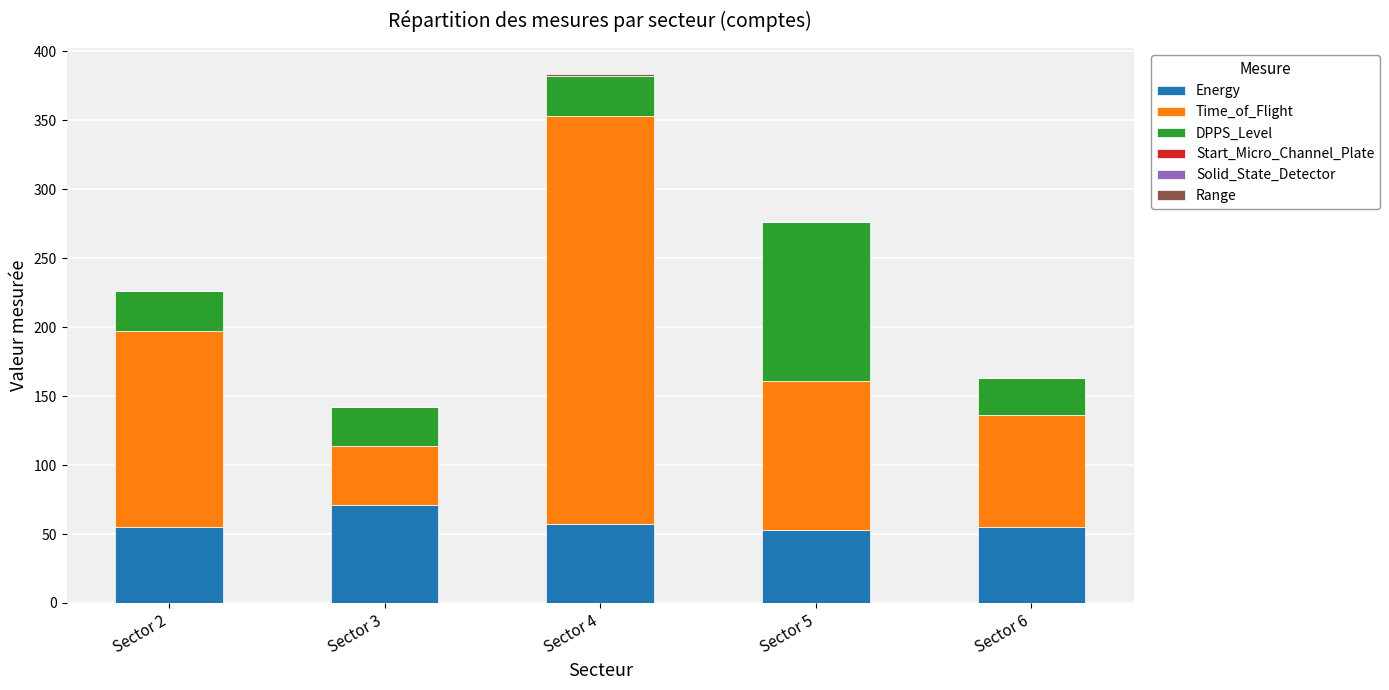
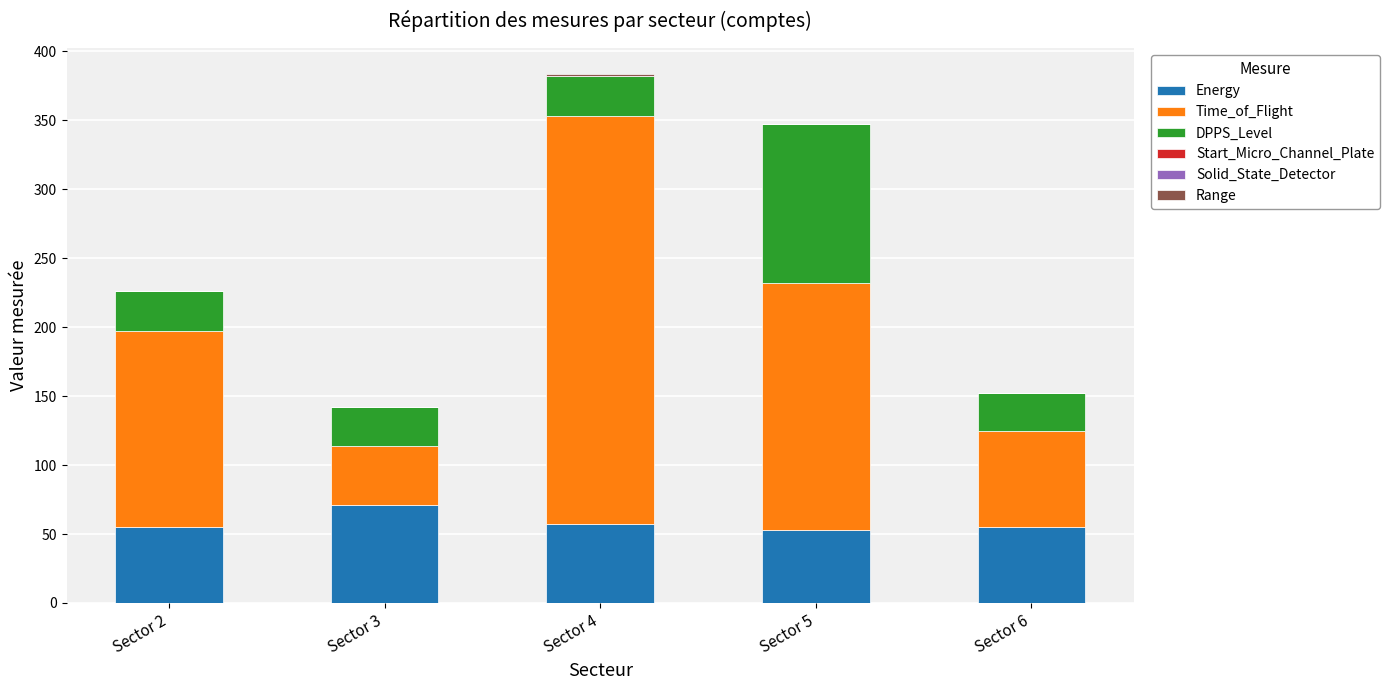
Time_of_Flight, Sector 5: 108 -> 179
Time_of_Flight, Sector 6: 81 -> 70
